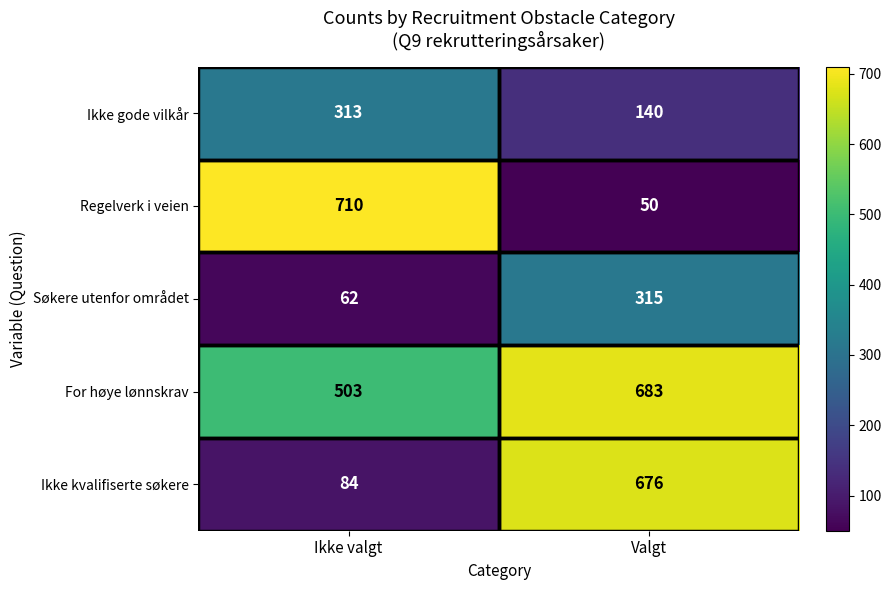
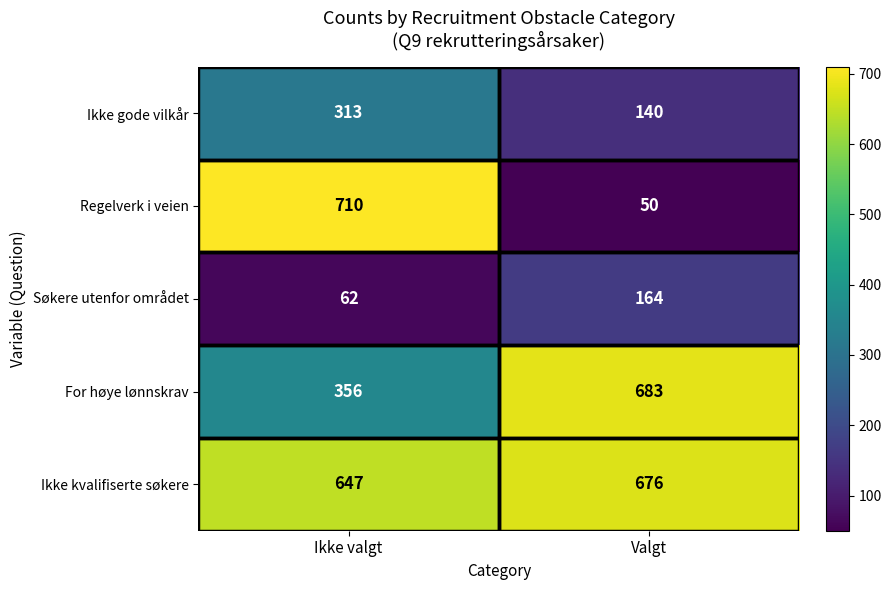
Søkere utenfor området, Valgt: 315 -> 164
For høye lønnskrav, Ikke valgt: 503 -> 356
Ikke kvalifiserte søkere, Ikke valgt: 84 -> 647
